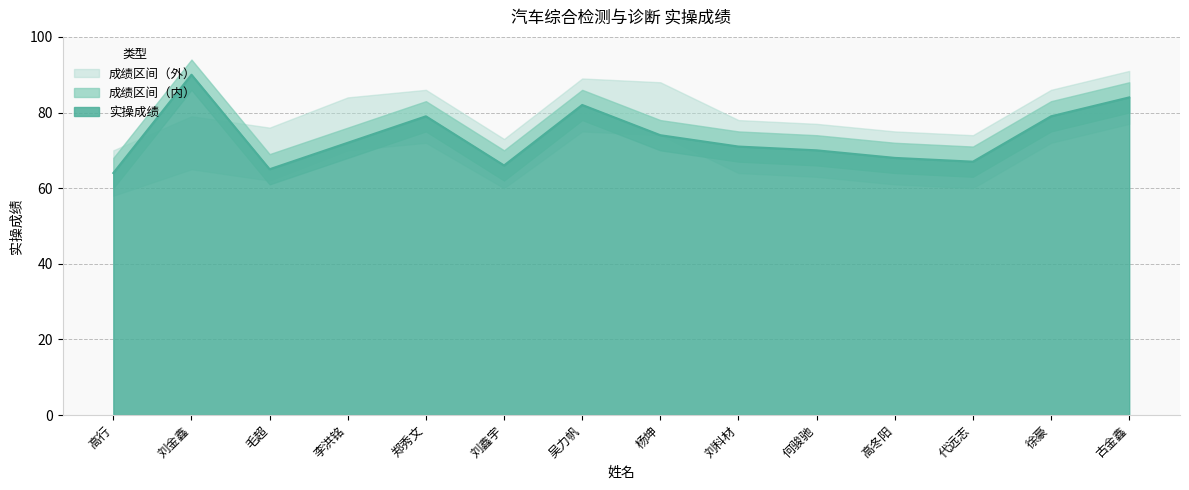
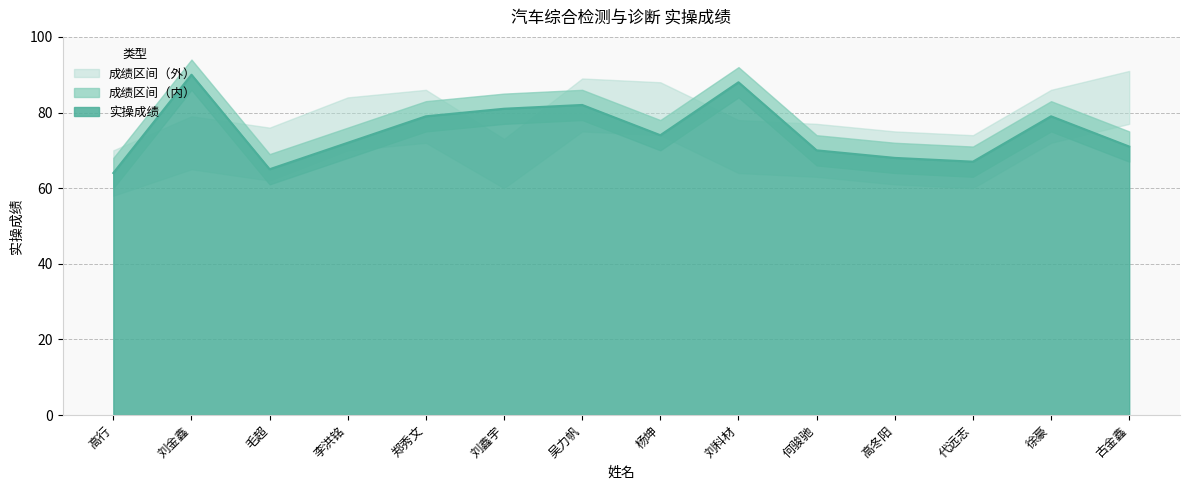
实操成绩, 刘鑫宇: 66 -> 81
实操成绩, 刘科材: 71 -> 88
实操成绩, 古金鑫: 84 -> 71
